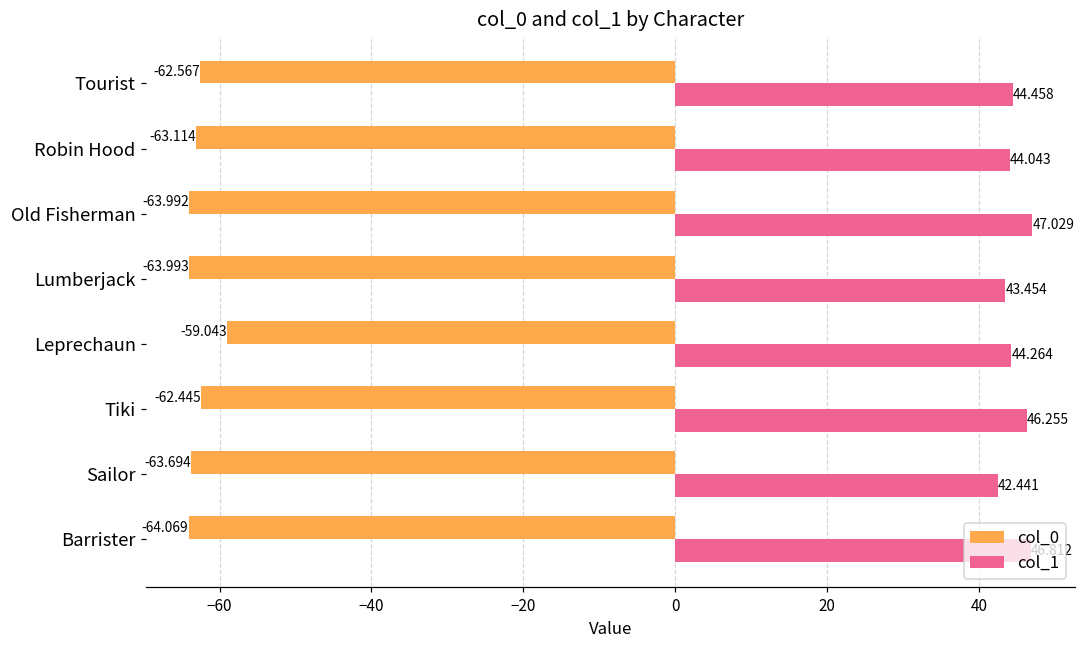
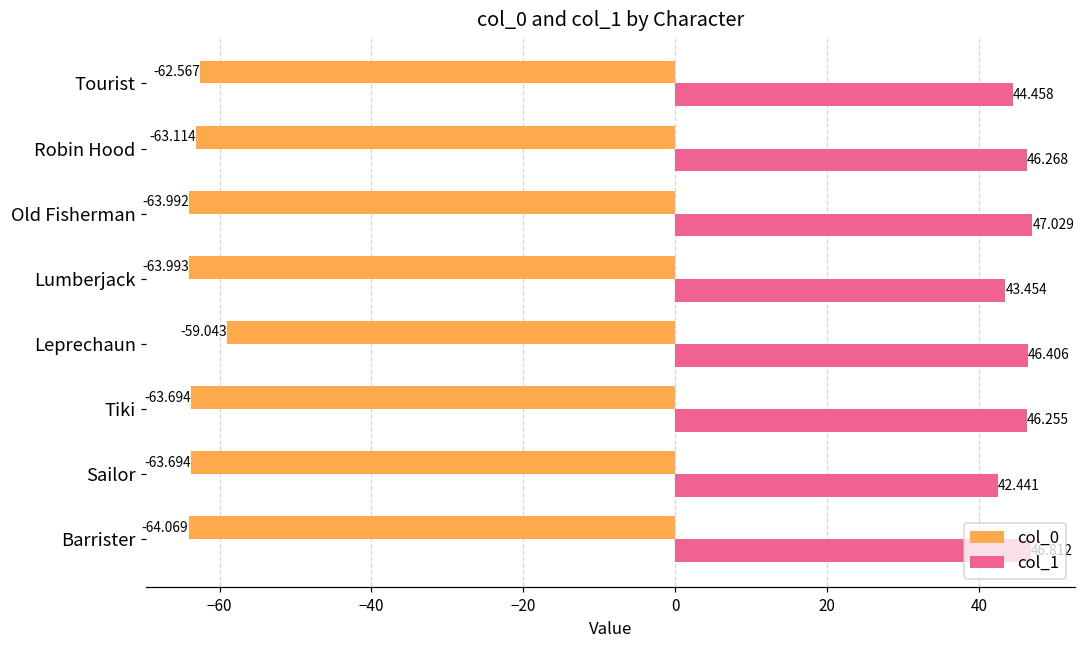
col_1, Robin Hood: 44.043 -> 46.268
col_1, Leprechaun: 44.264 -> 46.406
col_0, Tiki: -62.445 -> -63.694
